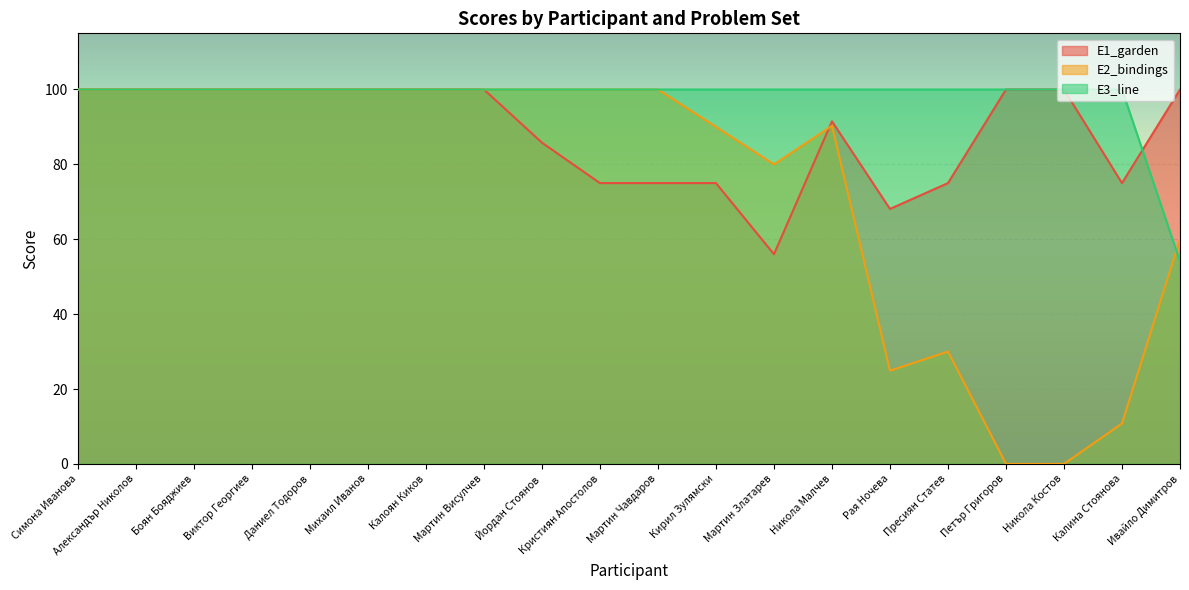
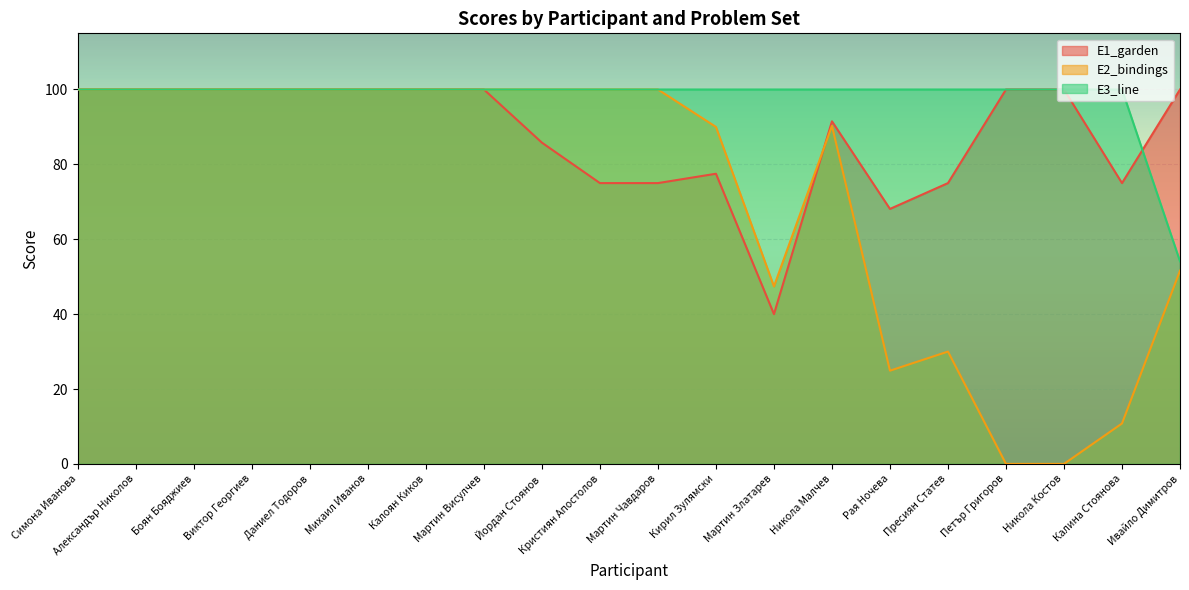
E1_garden, Кирил Зулямски: 75 -> 78
E1_garden, Мартин Златарев: 56 -> 40
E2_bindings, Мартин Златарев: 80 -> 47
E2_bindings, Ивайло Димитров: 60 -> 52
